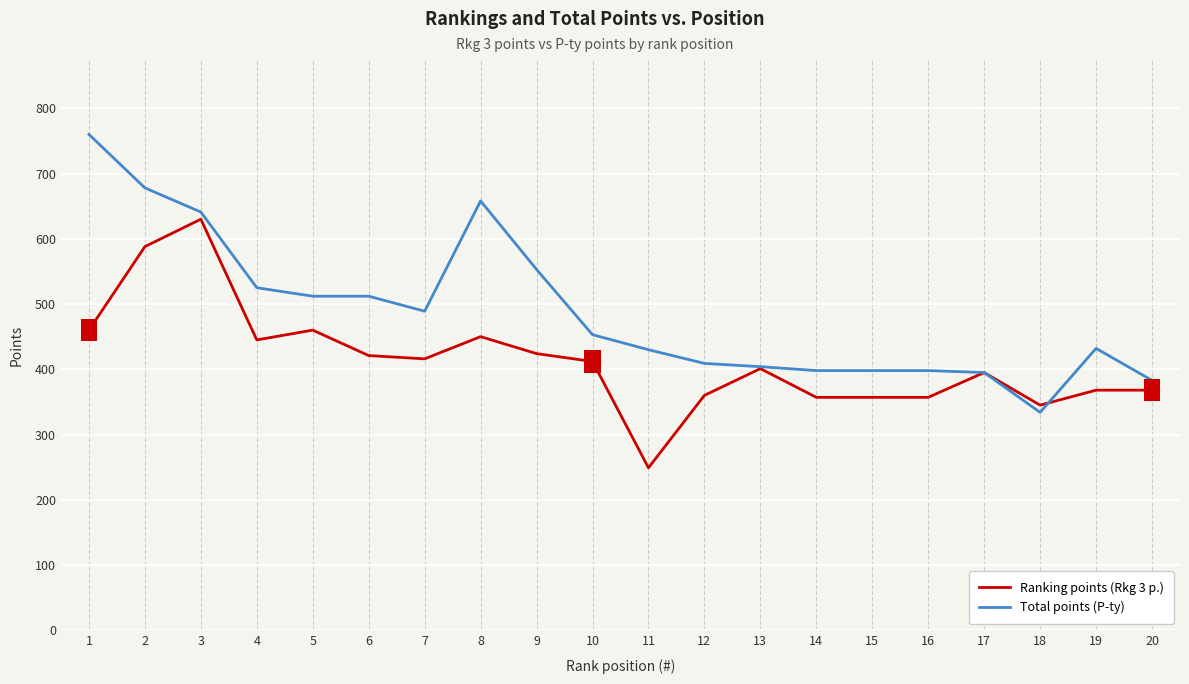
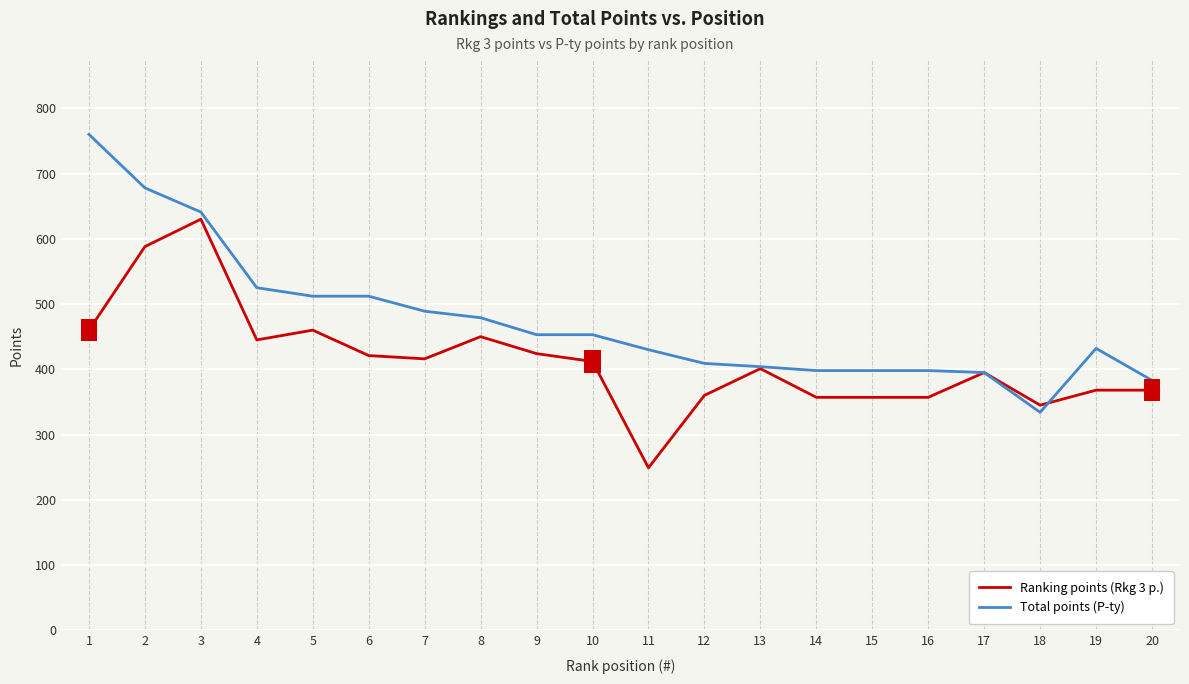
Total points (P-ty), 8: 660 -> 480
Total points (P-ty), 9: 550 -> 450
